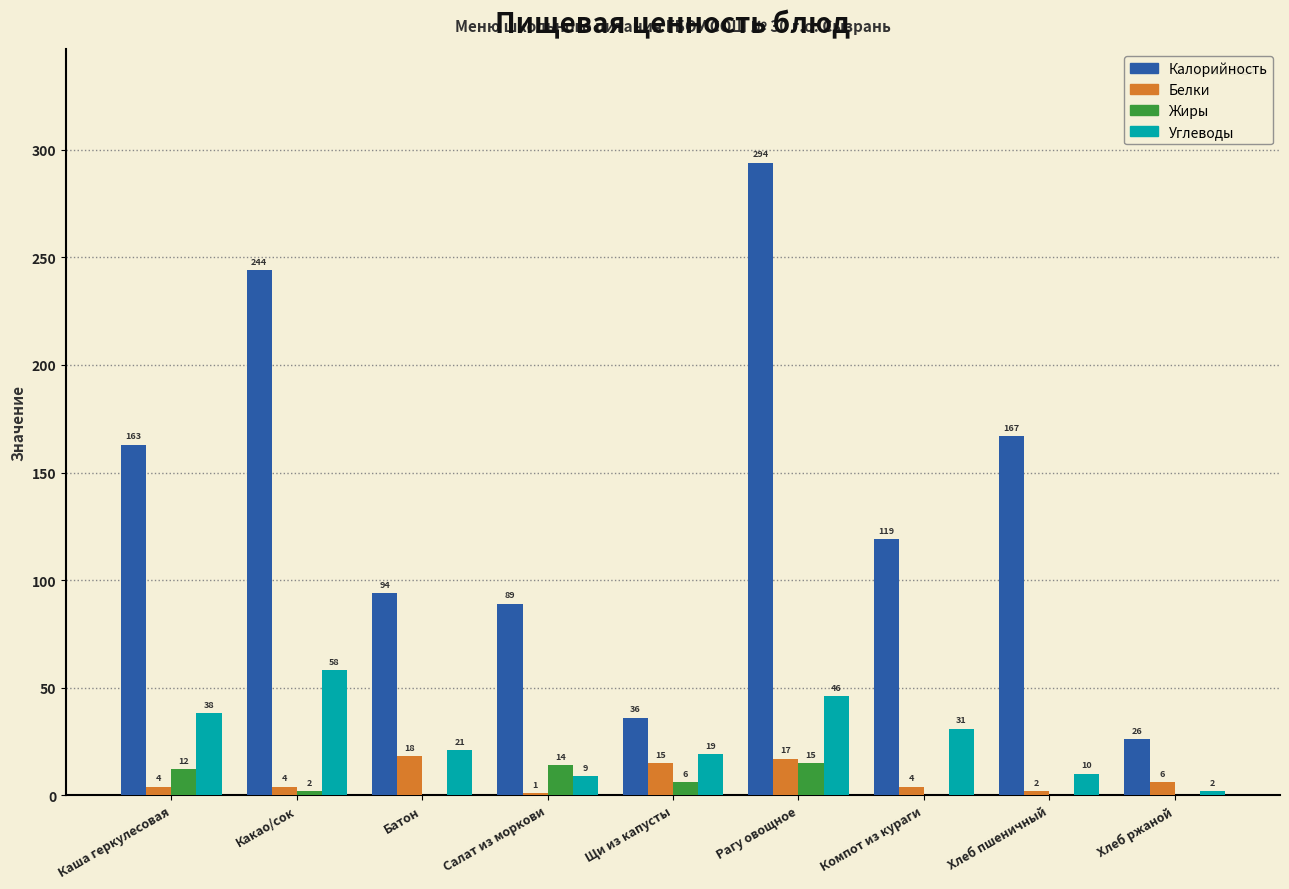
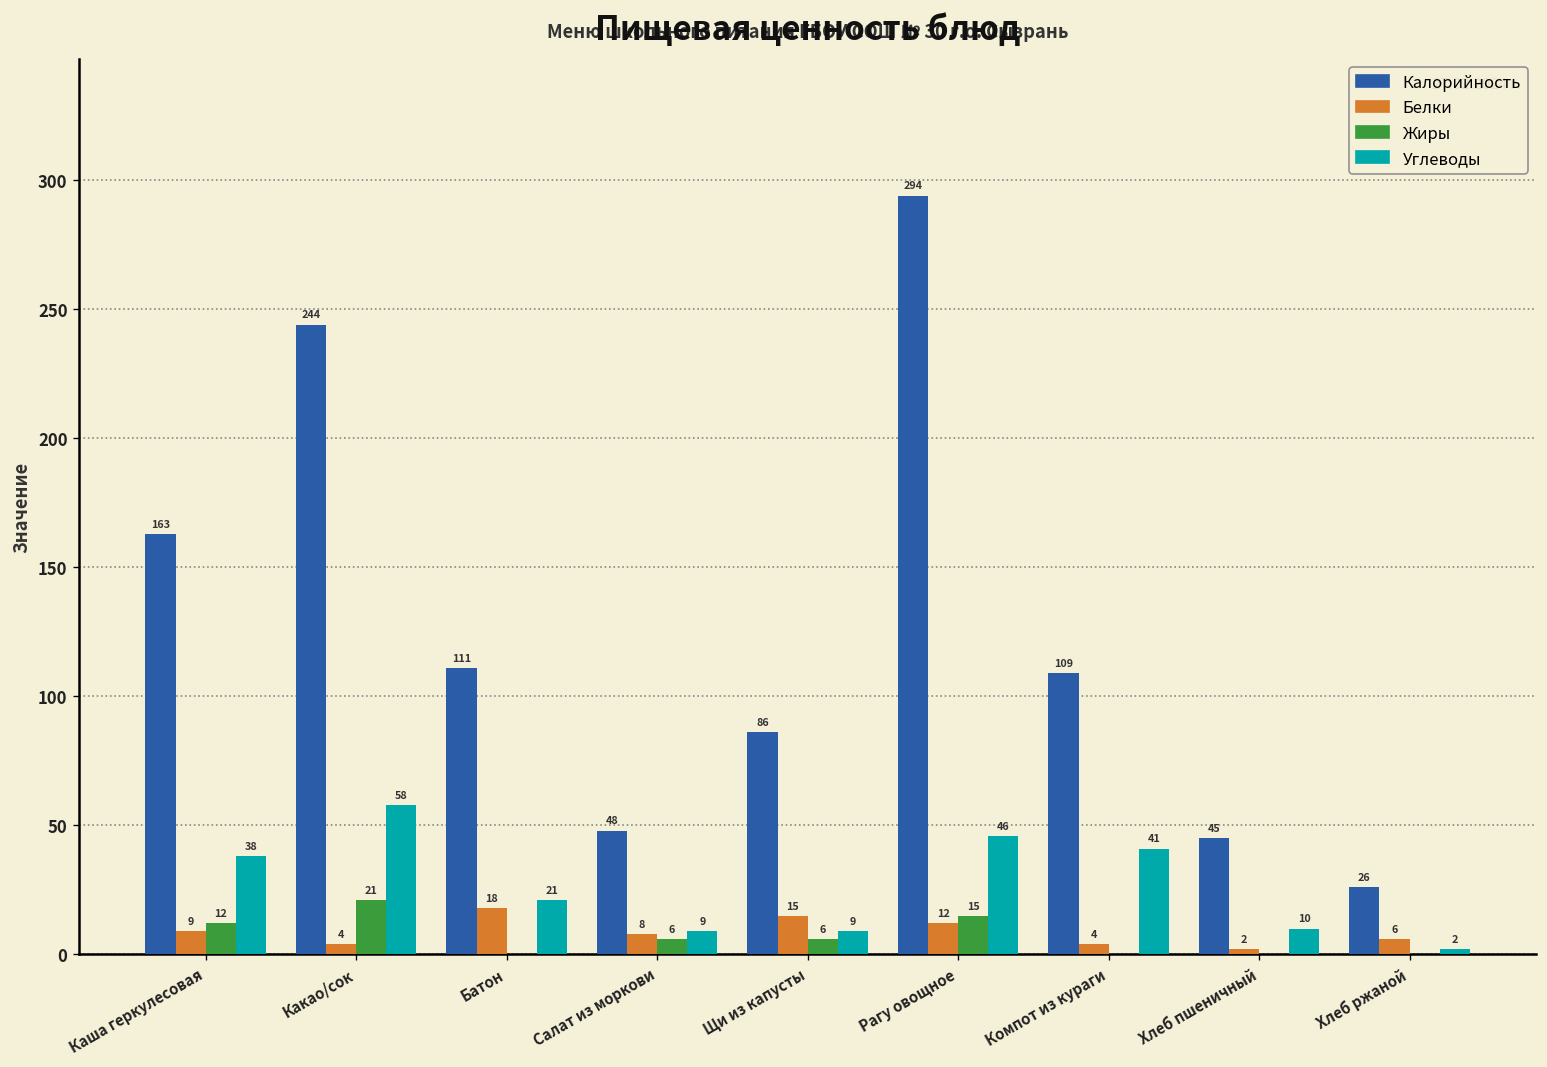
Белки, Каша геркулесовая: 4 -> 9
Жиры, Какао/сок: 2 -> 21
Калорийность, Батон: 94 -> 111
Калорийность, Салат из моркови: 89 -> 48
Белки, Салат из моркови: 1 -> 8
Жиры, Салат из моркови: 14 -> 6
Калорийность, Щи из капусты: 36 -> 86
Углеводы, Щи из капусты: 19 -> 9
Белки, Рагу овощное: 17 -> 12
Калорийность, Компот из кураги: 119 -> 109
Углеводы, Компот из кураги: 31 -> 41
Калорийность, Хлеб пшеничный: 167 -> 45
